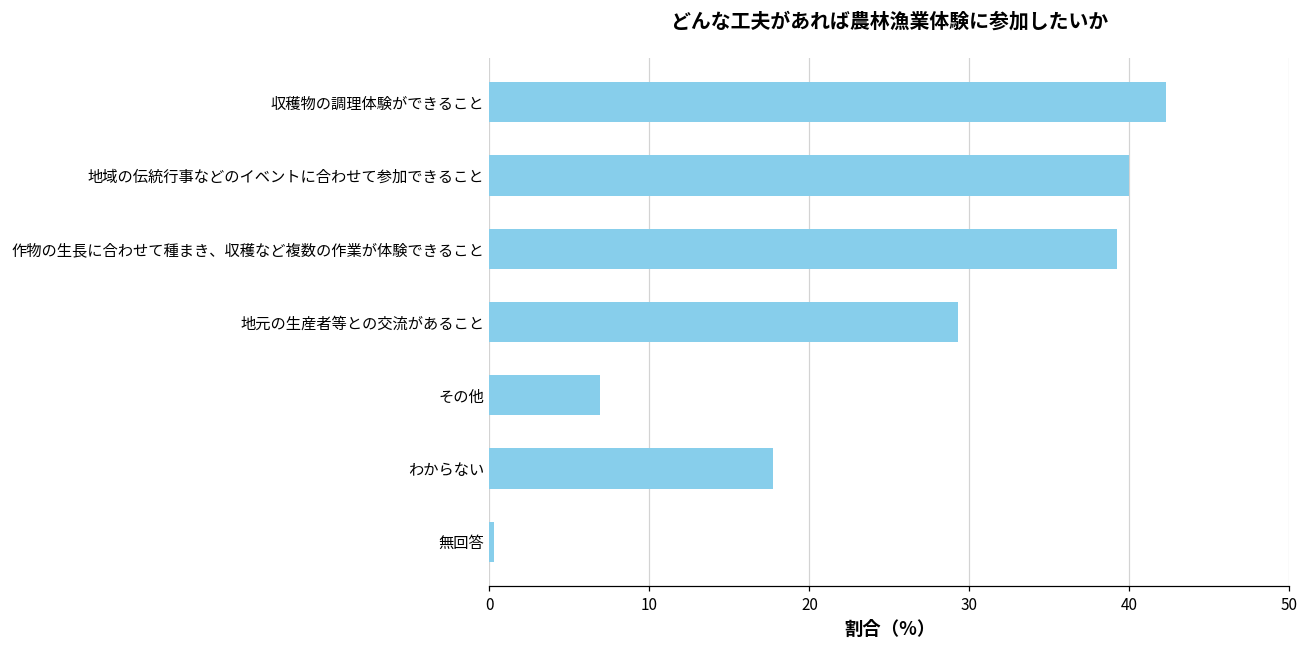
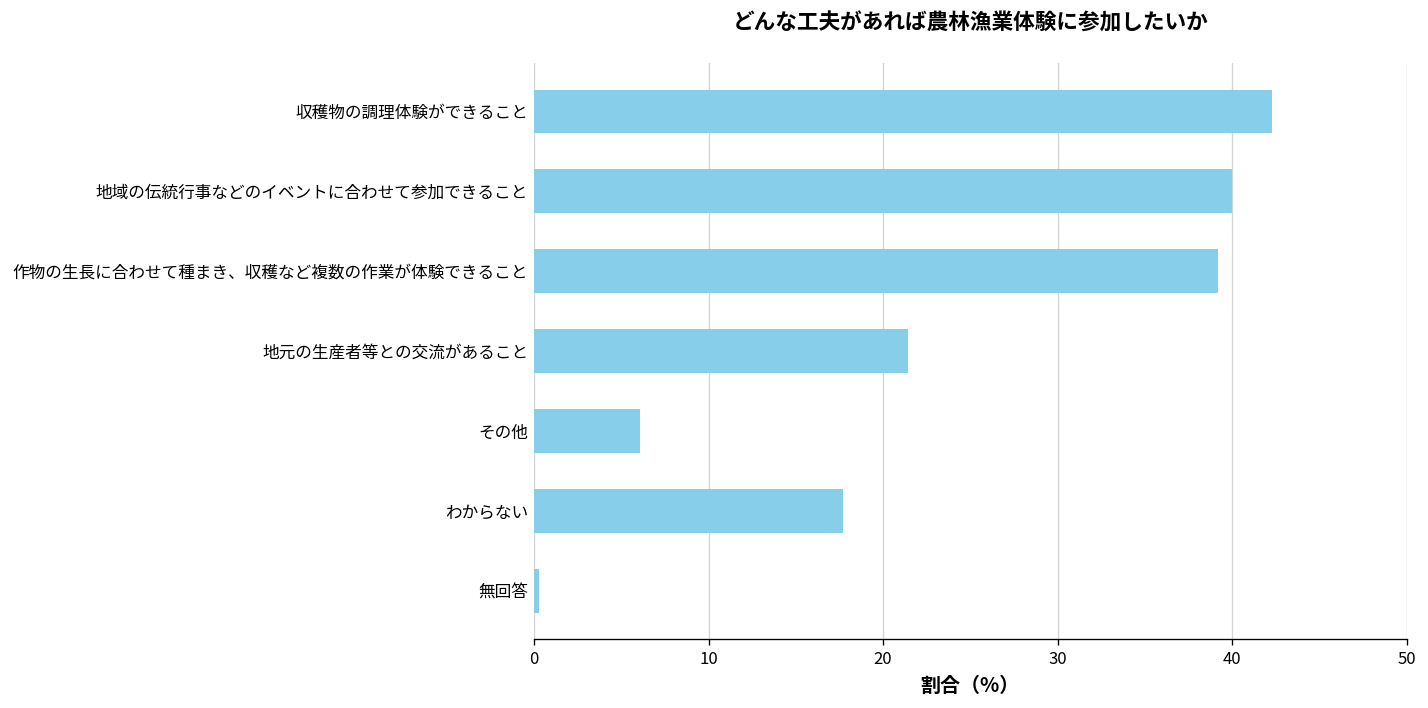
地元の生産者等との交流があること: 29.3 -> 21.4
その他: 6.9 -> 6.1
